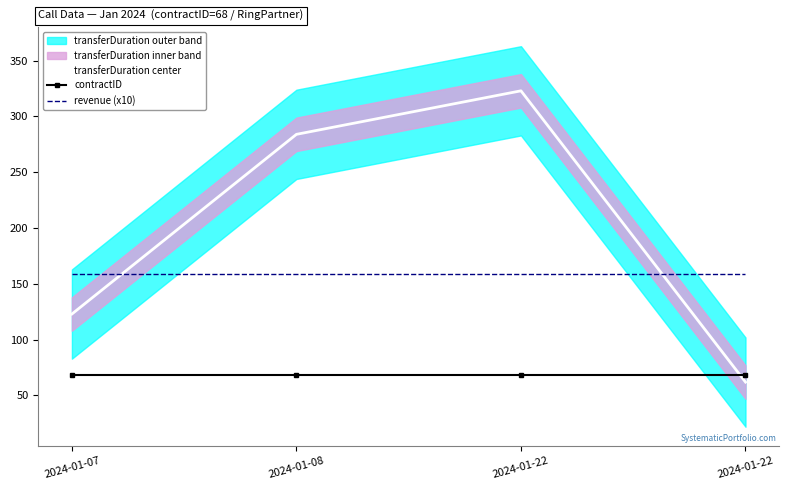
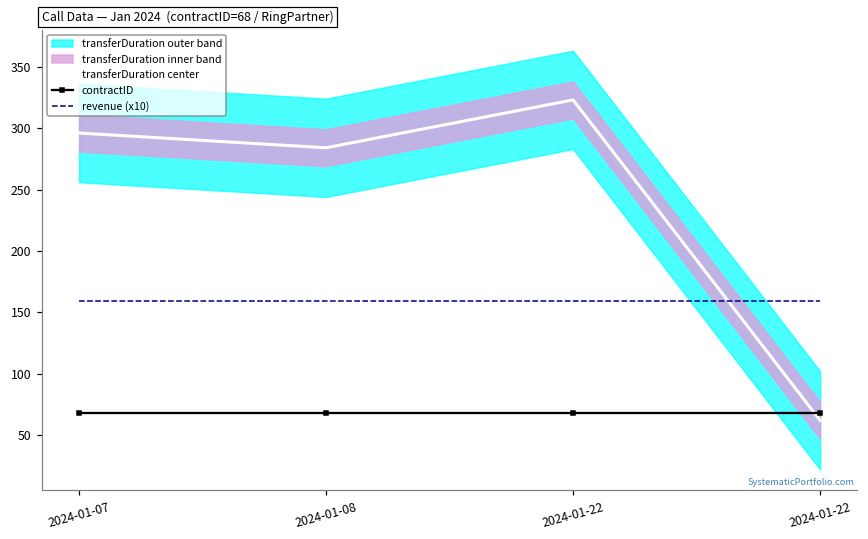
transferDuration center, 2024-01-07: 123 -> 296
